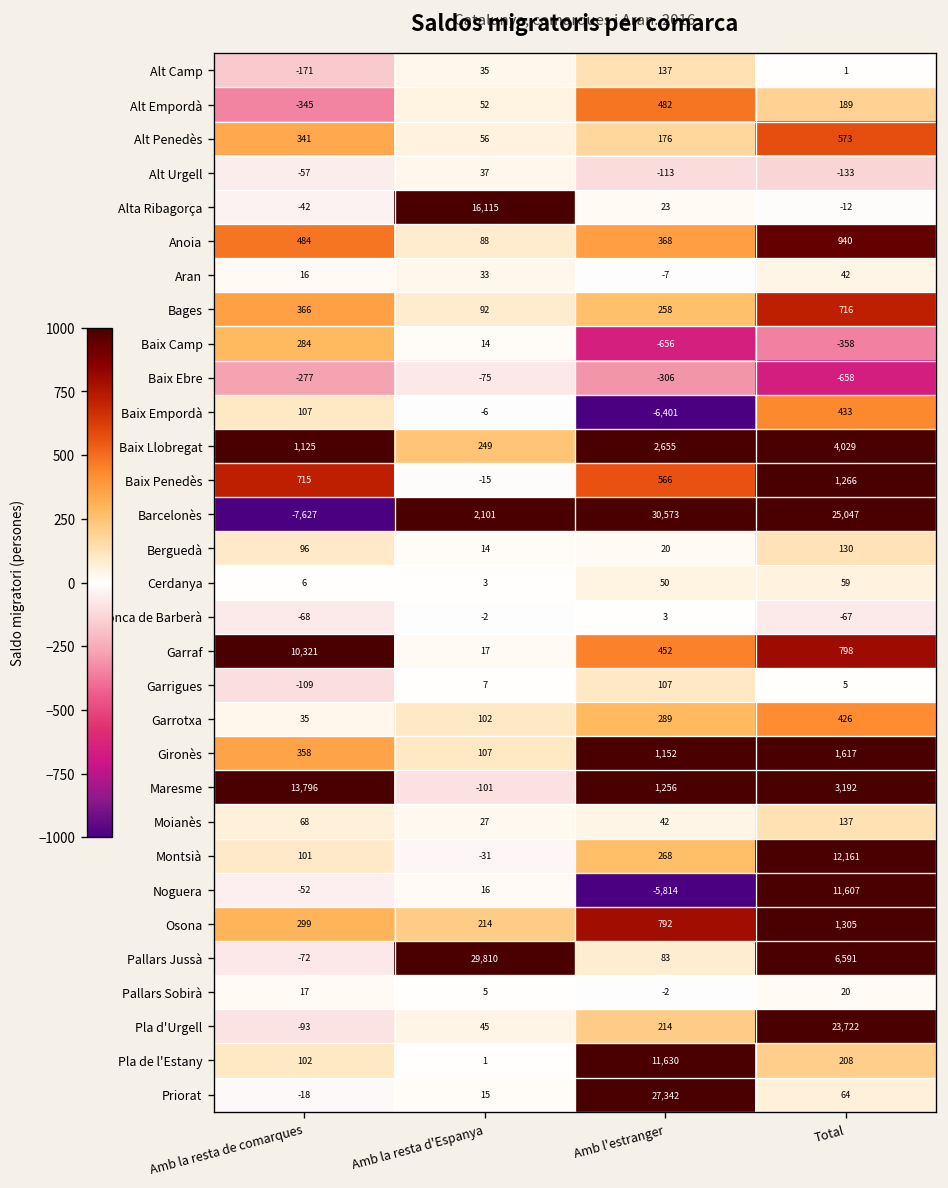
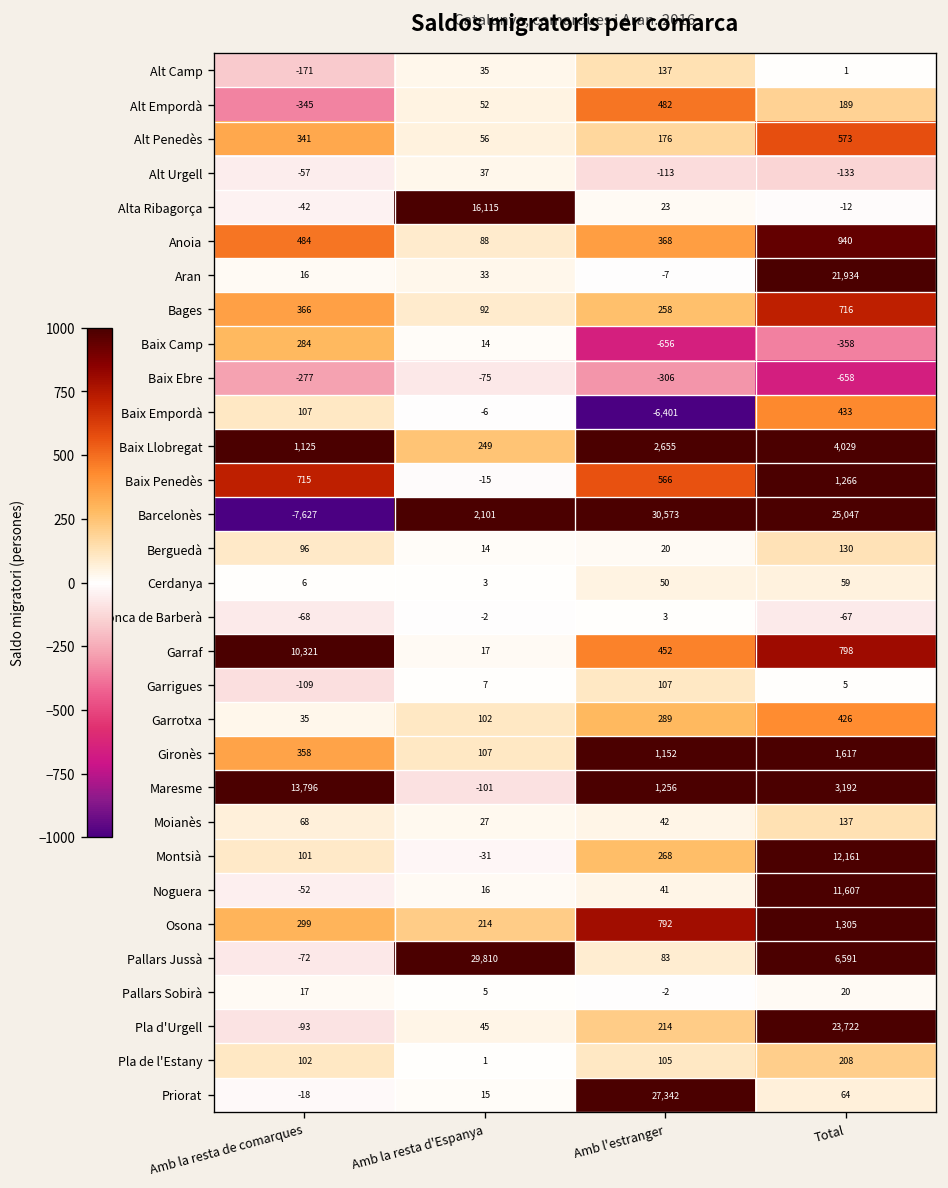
Aran, Total: 42 -> 21,934
Noguera, Amb l'estranger: -5,814 -> 41
Pla de l'Estany, Amb l'estranger: 11,630 -> 105
